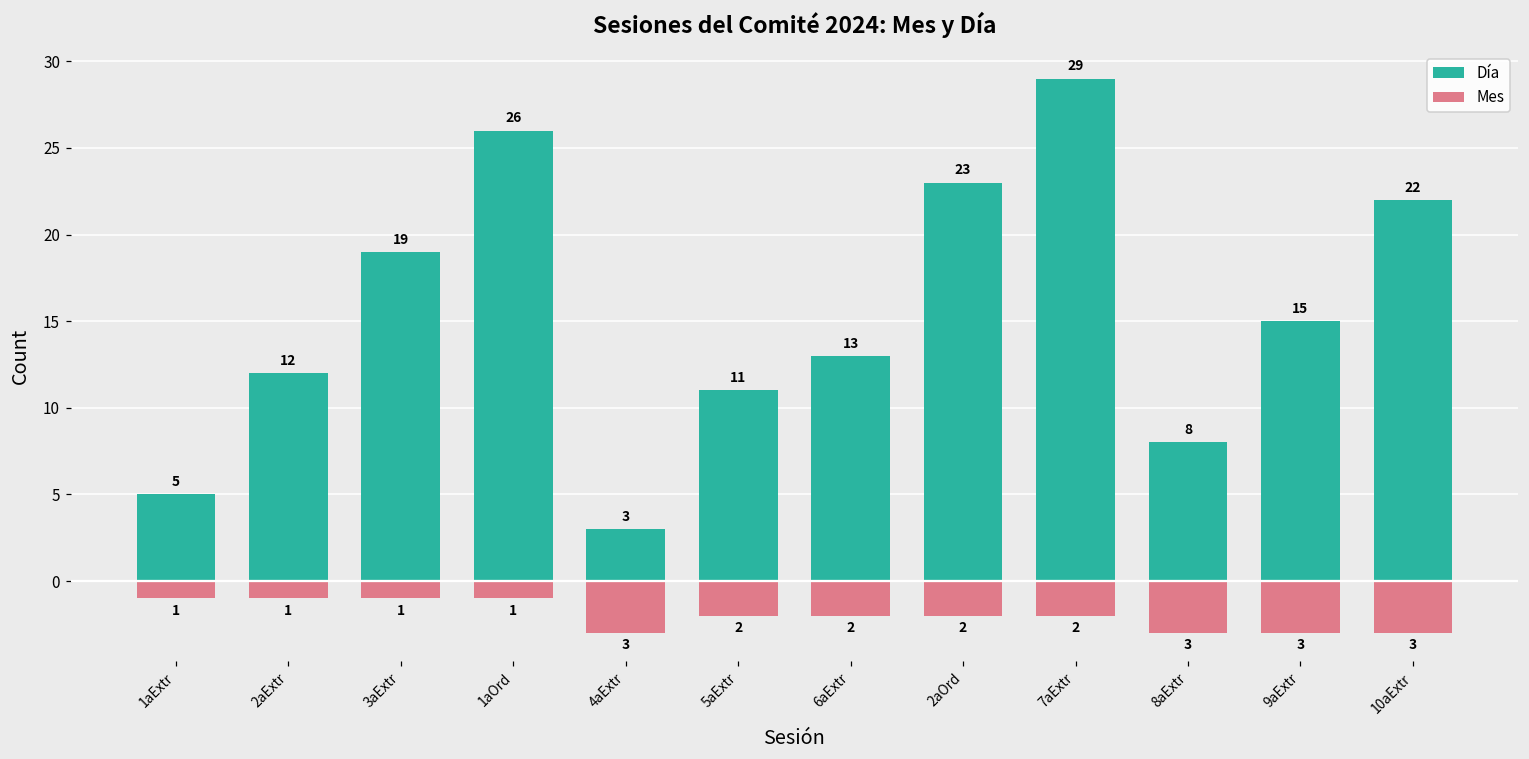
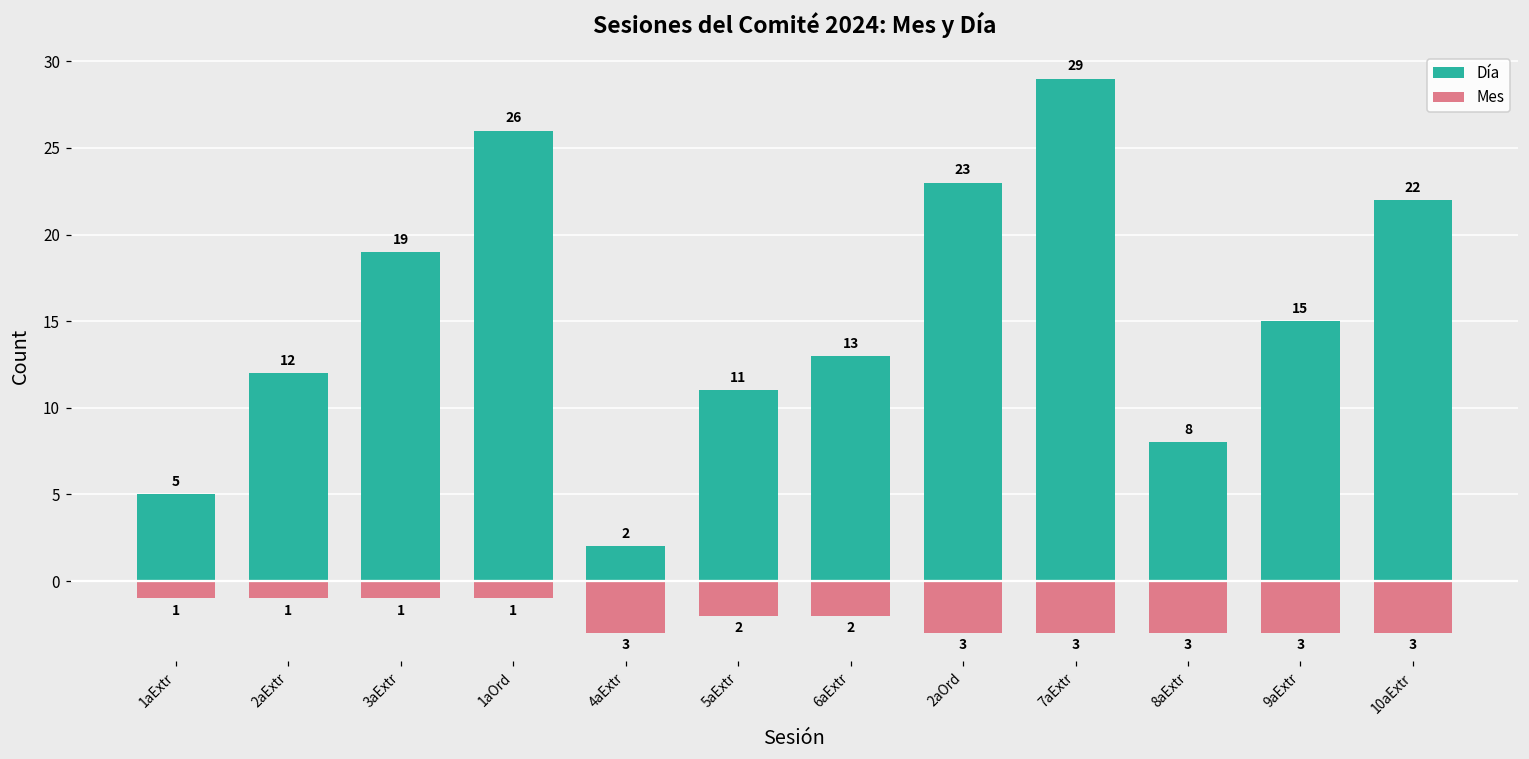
Día, 4aExtr: 3 -> 2
Mes, 2aOrd: 2 -> 3
Mes, 7aExtr: 2 -> 3
